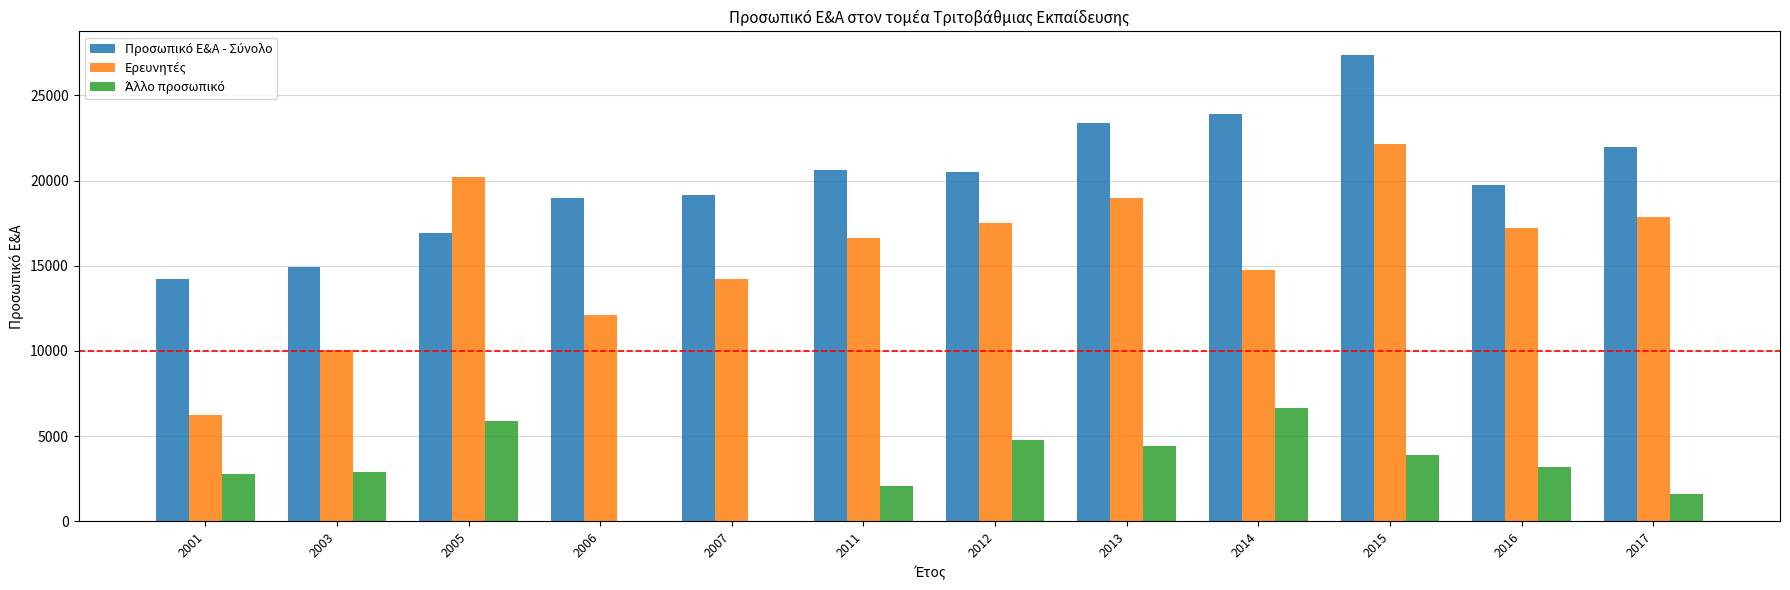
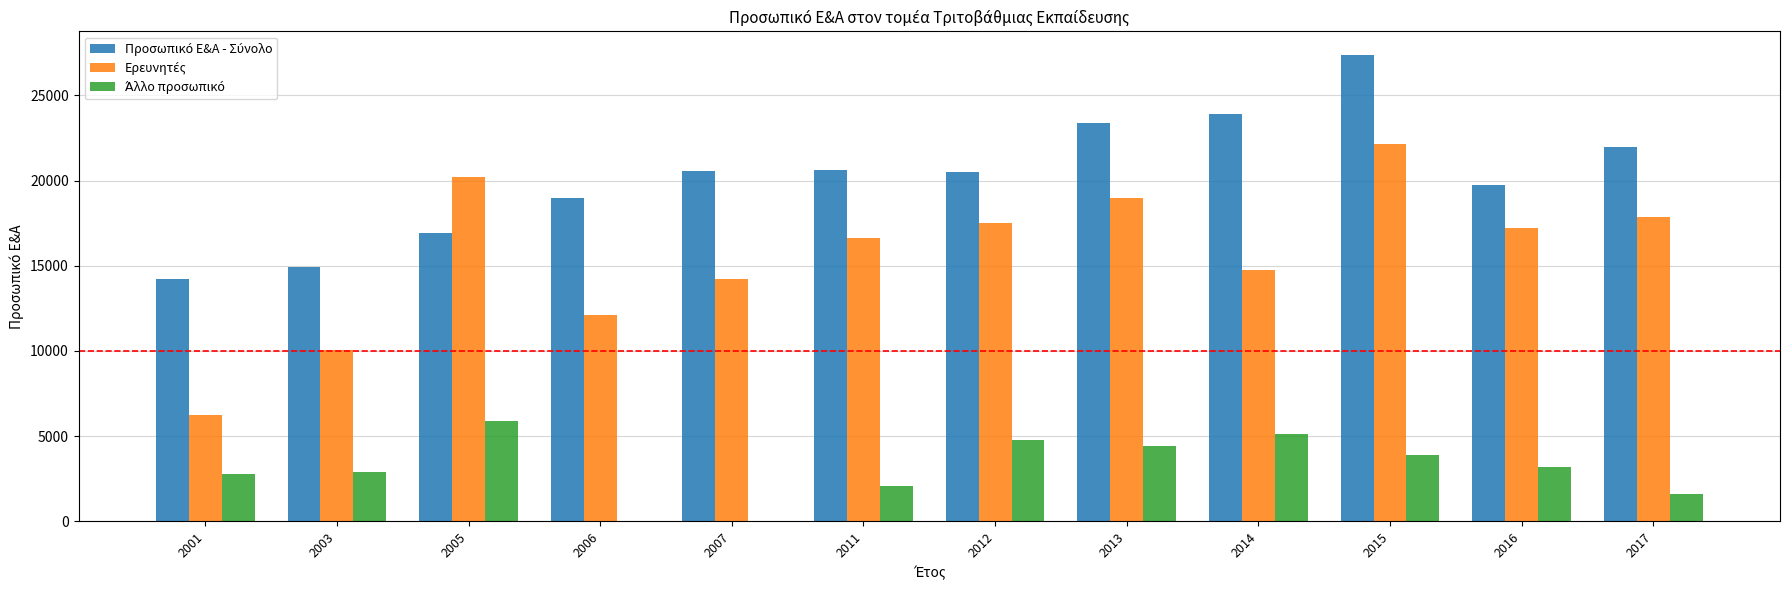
Προσωπικό Ε&Α - Σύνολο, 2007: 19200 -> 20500
Άλλο προσωπικό, 2014: 6600 -> 5100
